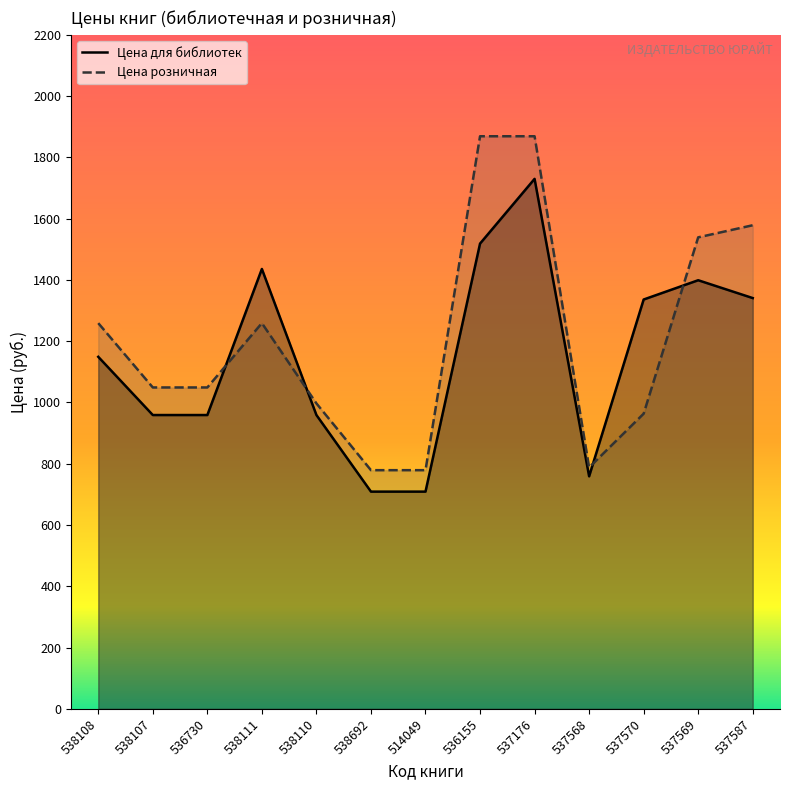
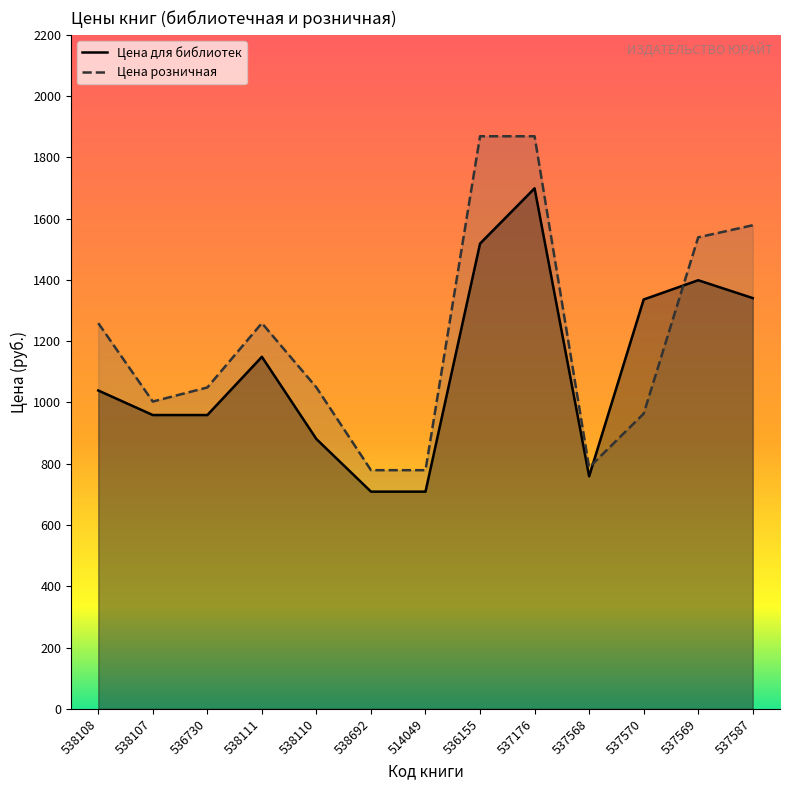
Цена для библиотек, 538108: 1150 -> 1040
Цена розничная, 538107: 1050 -> 1000
Цена для библиотек, 538111: 1440 -> 1150
Цена для библиотек, 538110: 960 -> 880
Цена розничная, 538110: 1000 -> 1050
Цена для библиотек, 537176: 1730 -> 1700
